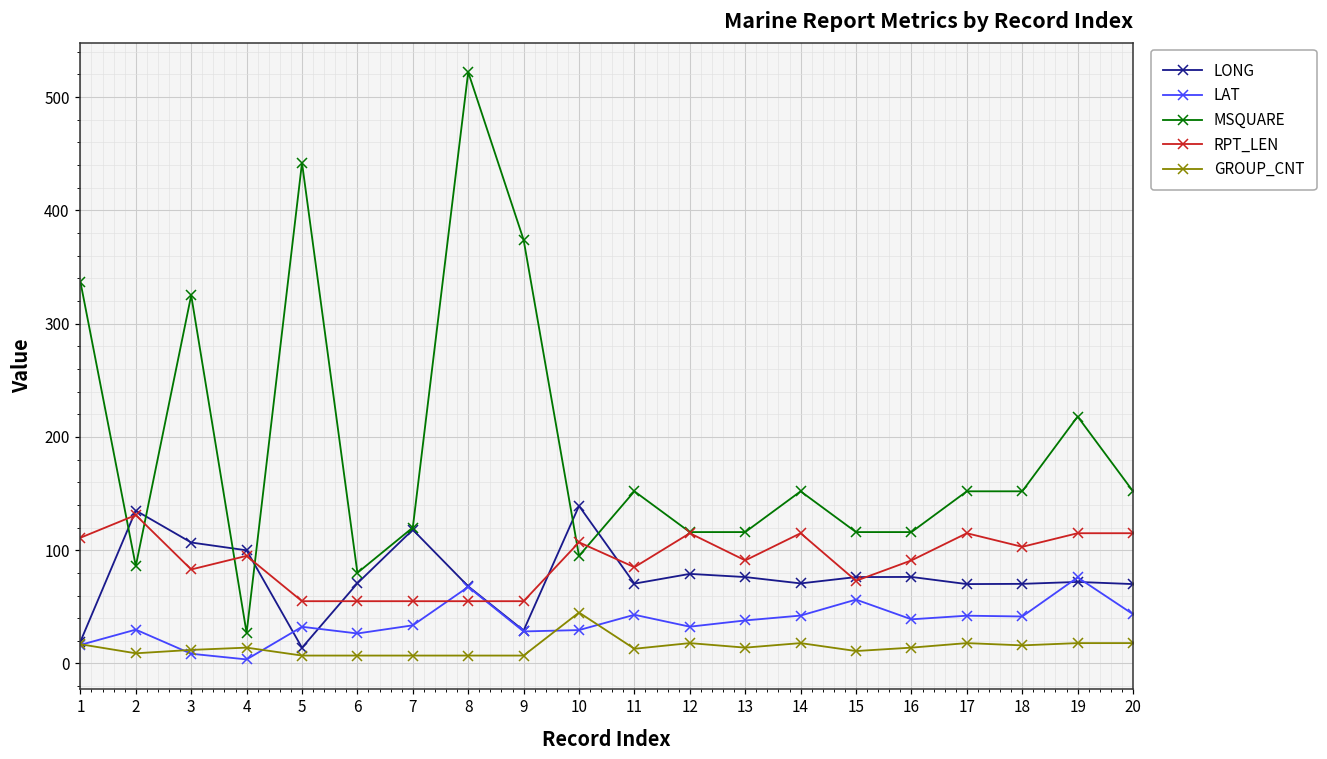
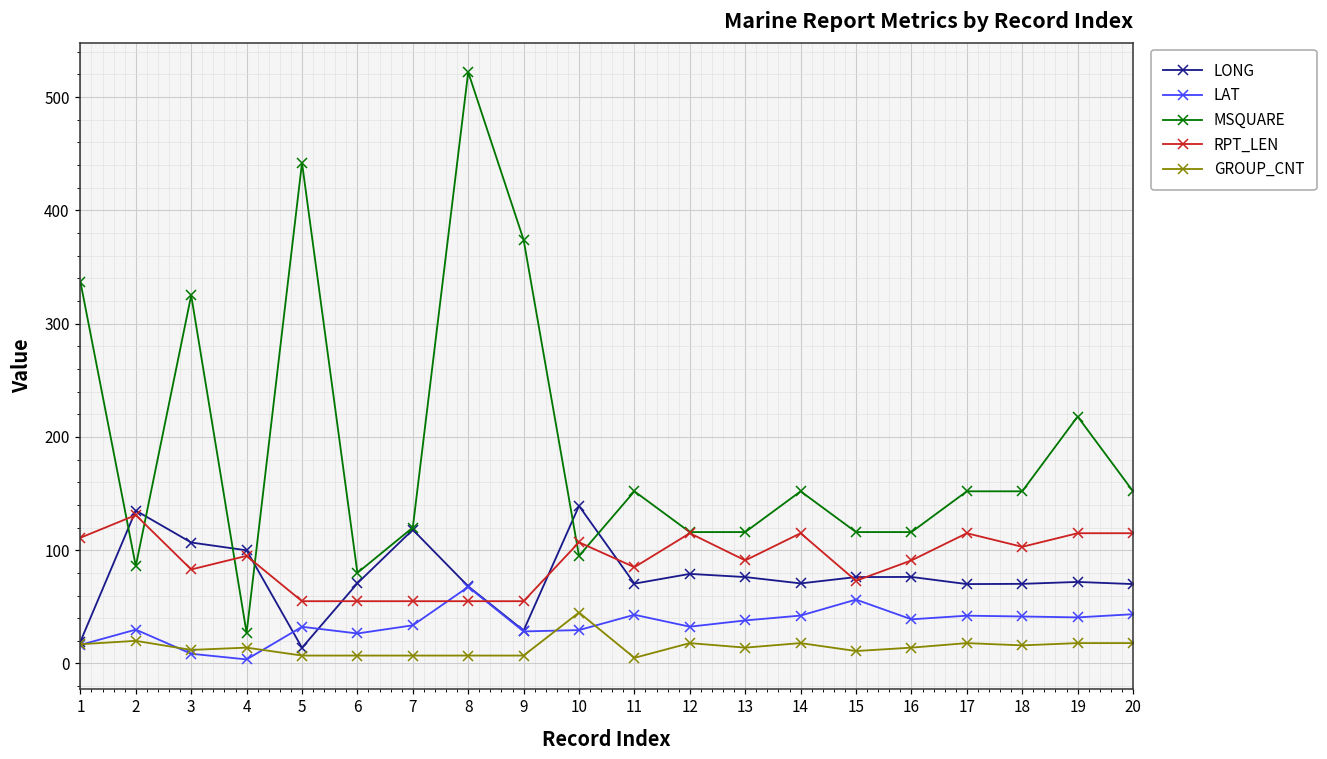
GROUP_CNT, 2: 9 -> 20
GROUP_CNT, 11: 13 -> 5
LAT, 19: 76 -> 41
